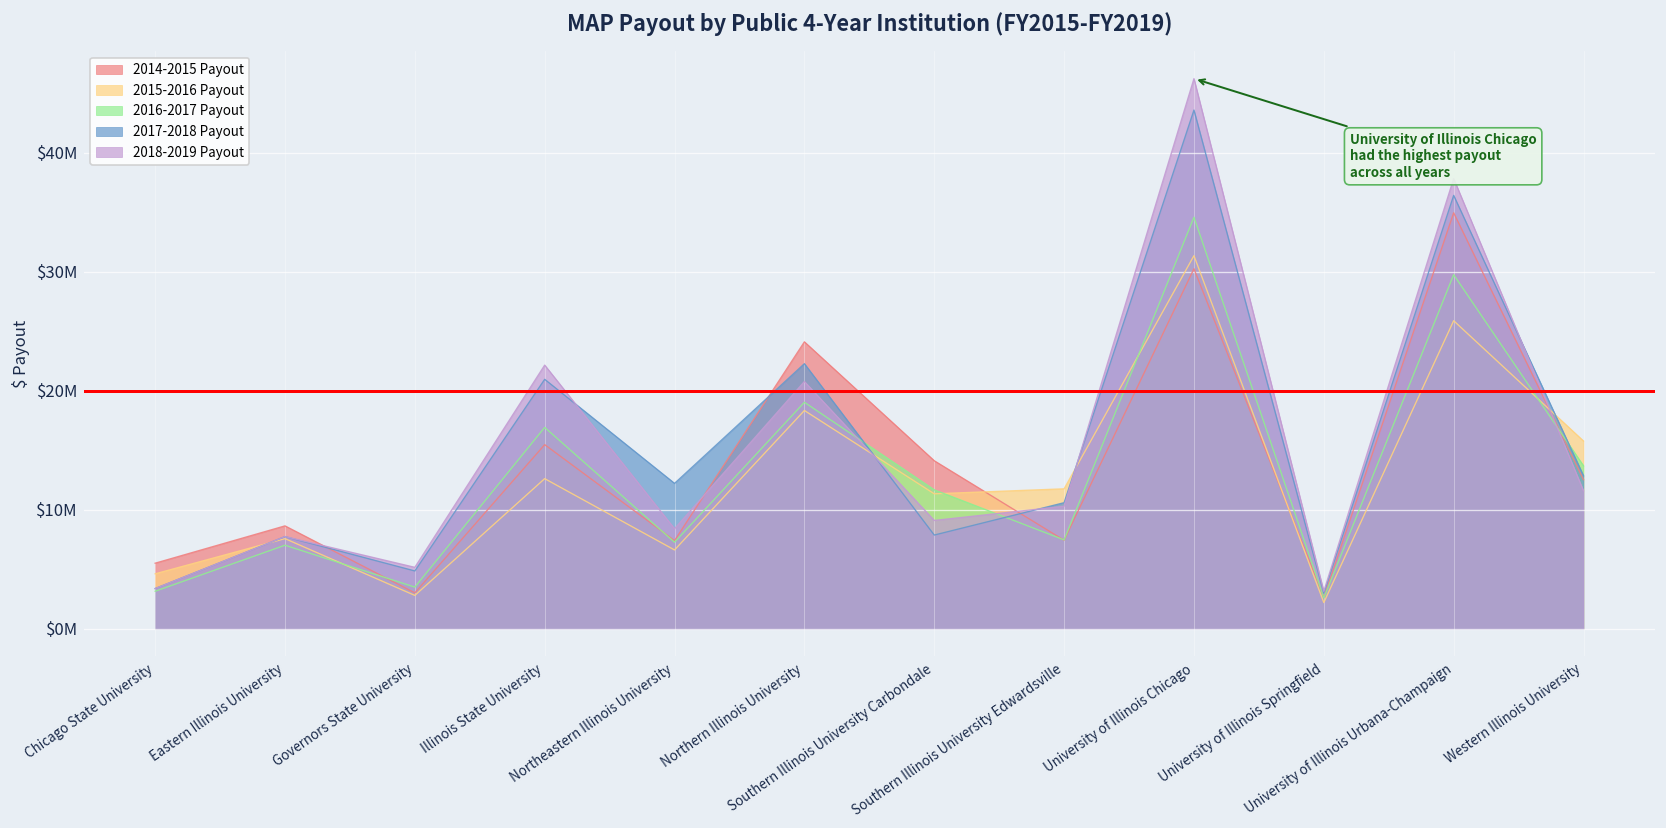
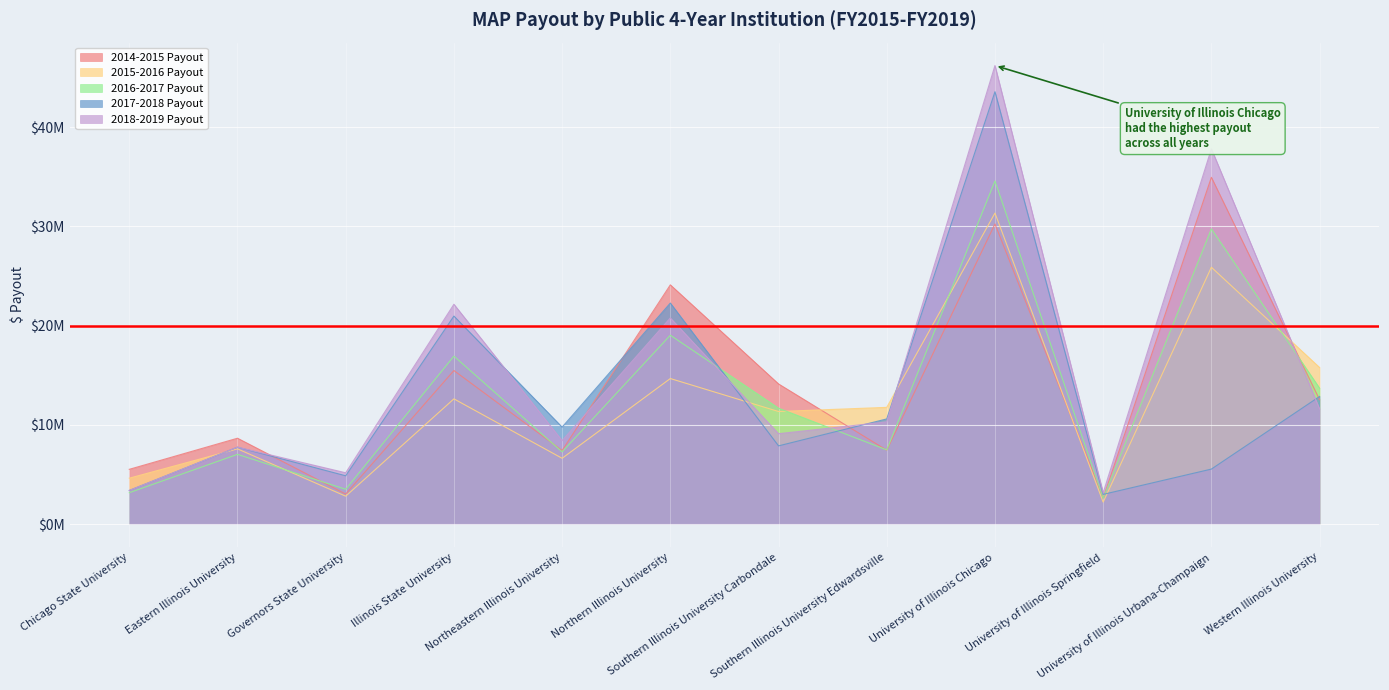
2017-2018 Payout, Northeastern Illinois University: $12000000 -> $10000000
2015-2016 Payout, Northern Illinois University: $18000000 -> $15000000
2017-2018 Payout, University of Illinois Urbana-Champaign: $36000000 -> $6000000
